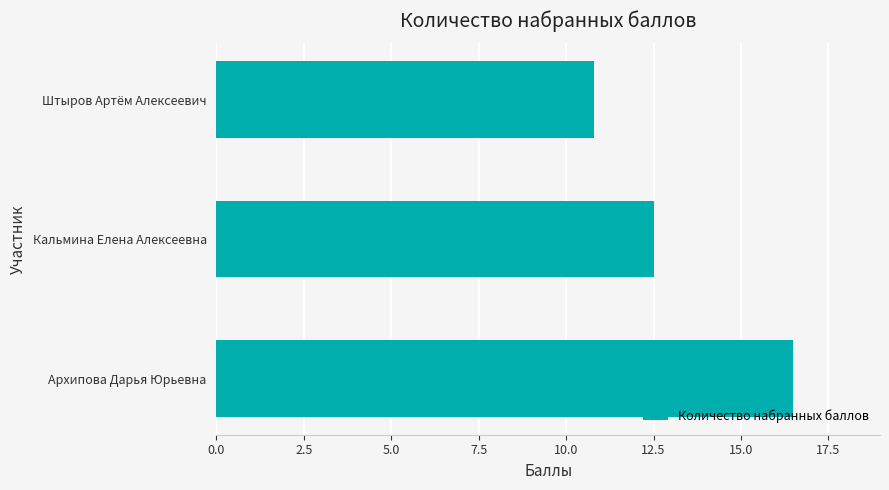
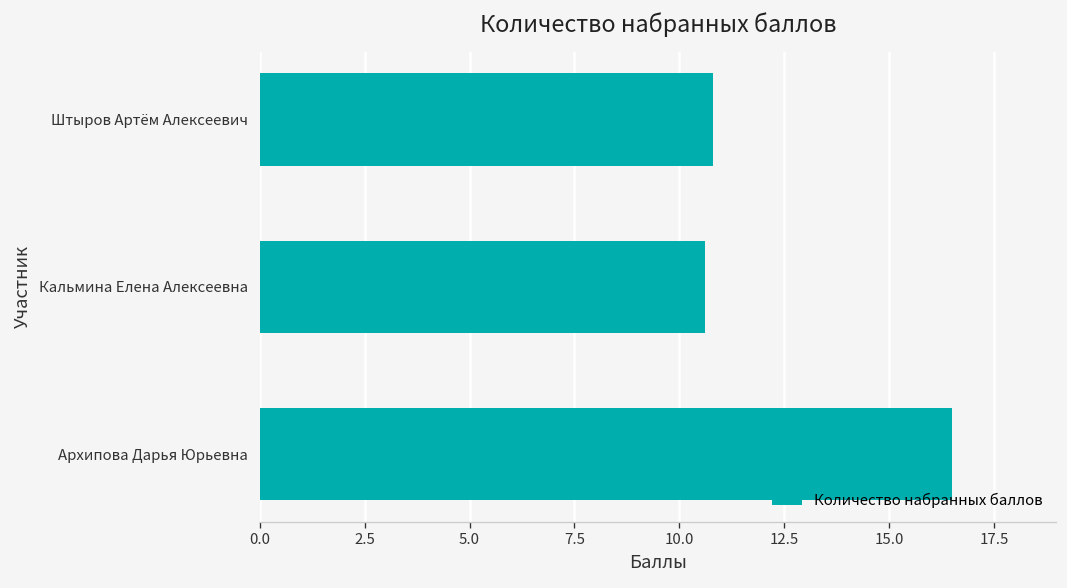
Кальмина Елена Алексеевна: 12.5 -> 10.6
